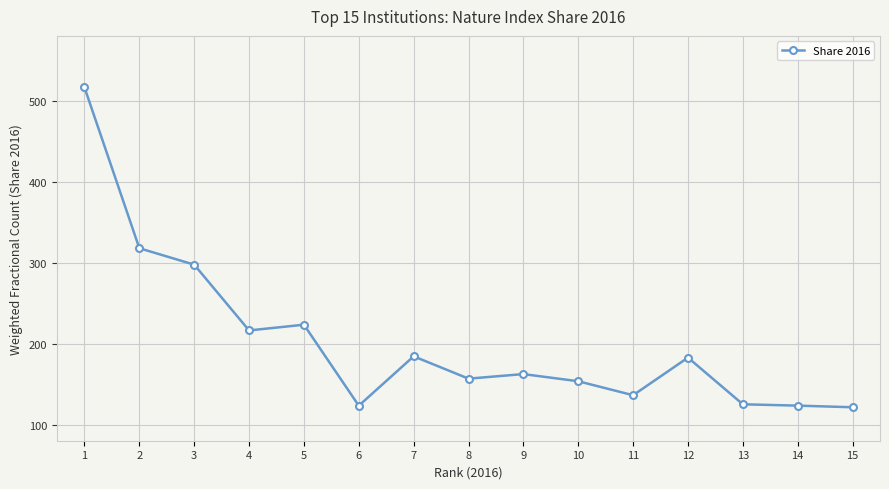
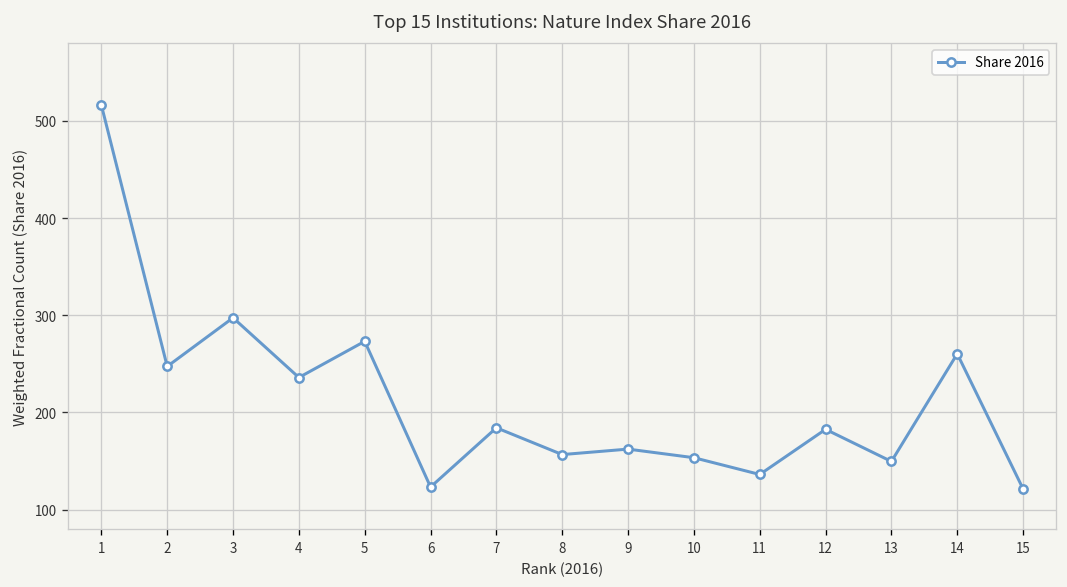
2: 320 -> 250
4: 220 -> 240
5: 220 -> 270
13: 120 -> 150
14: 120 -> 260
